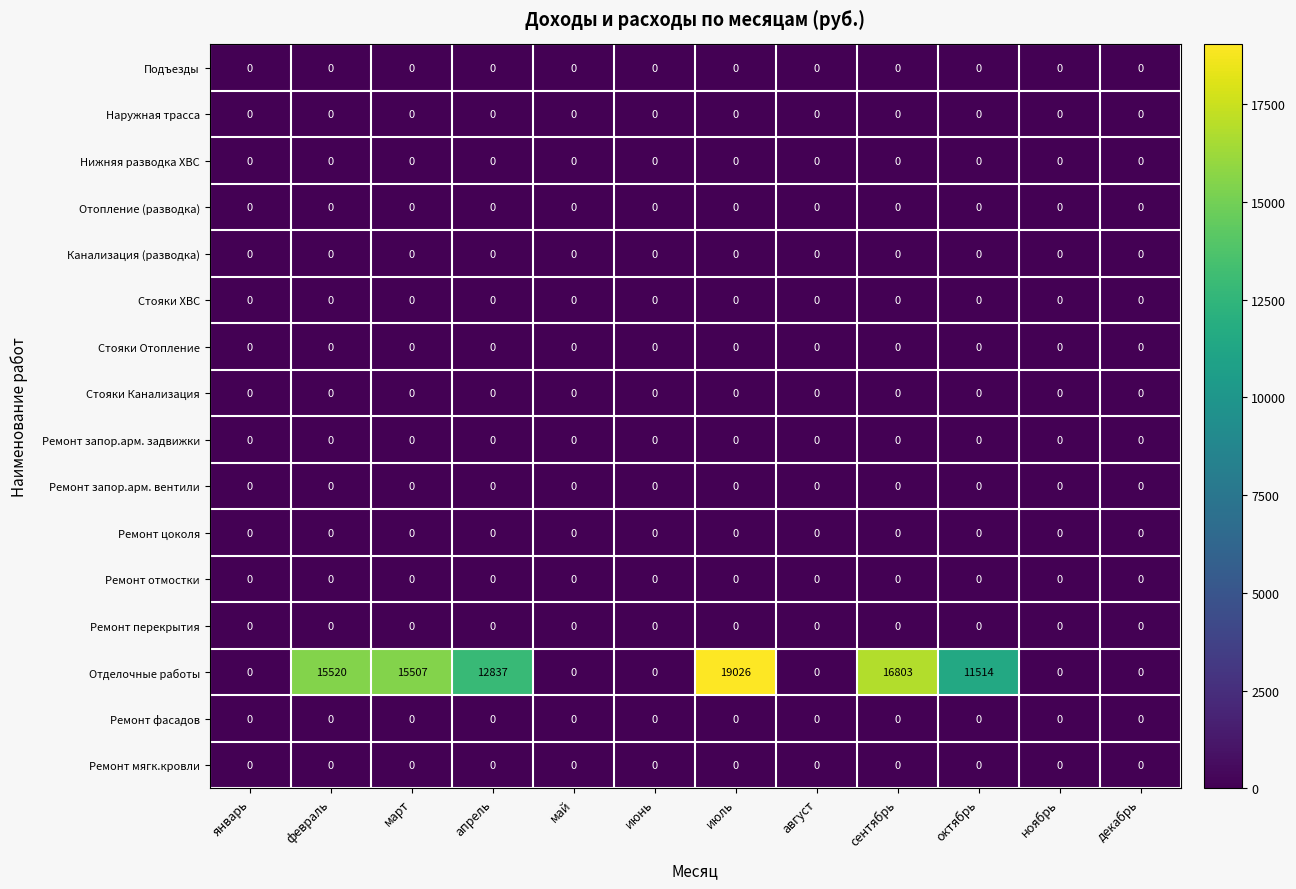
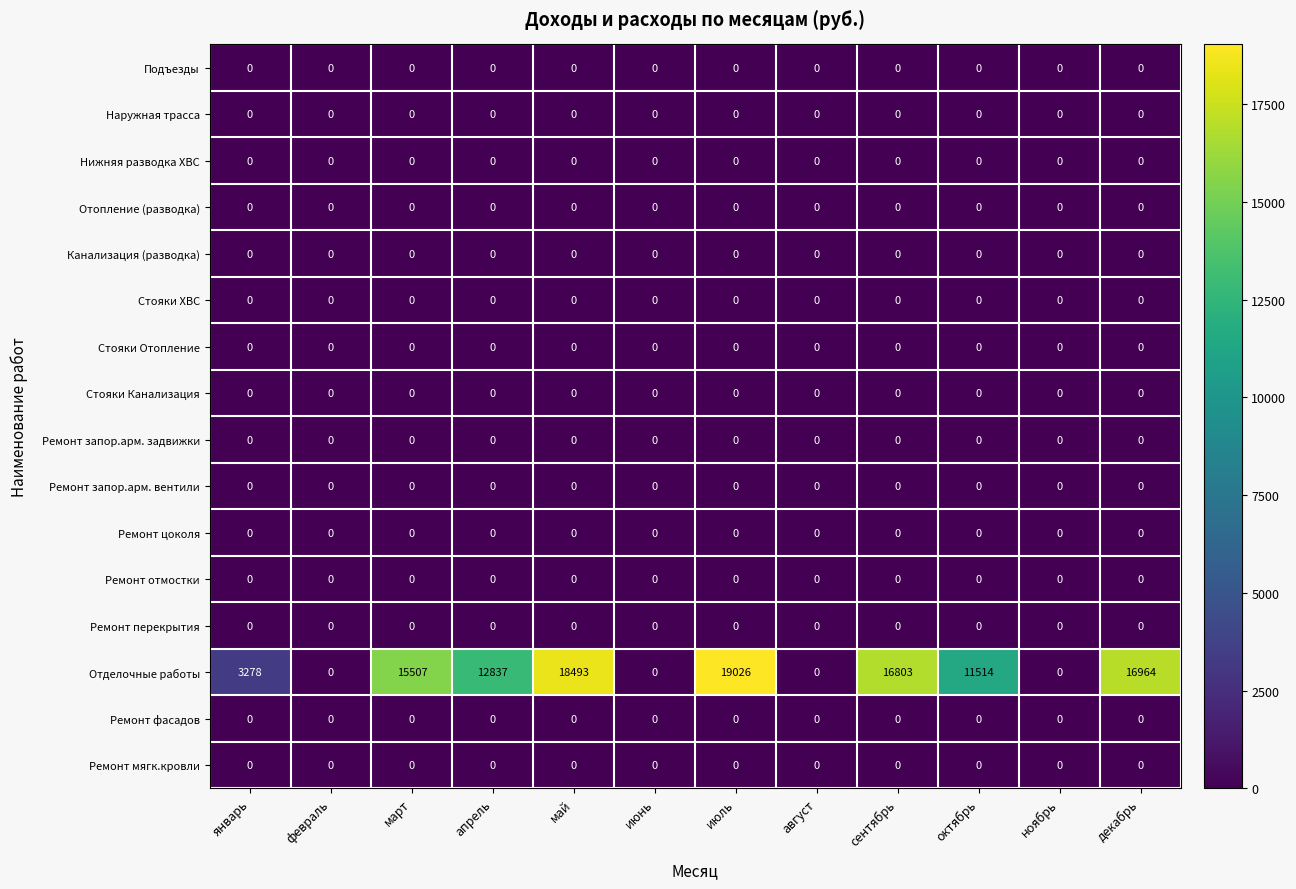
Отделочные работы, январь: 0 -> 3278
Отделочные работы, февраль: 15520 -> 0
Отделочные работы, май: 0 -> 18493
Отделочные работы, декабрь: 0 -> 16964
